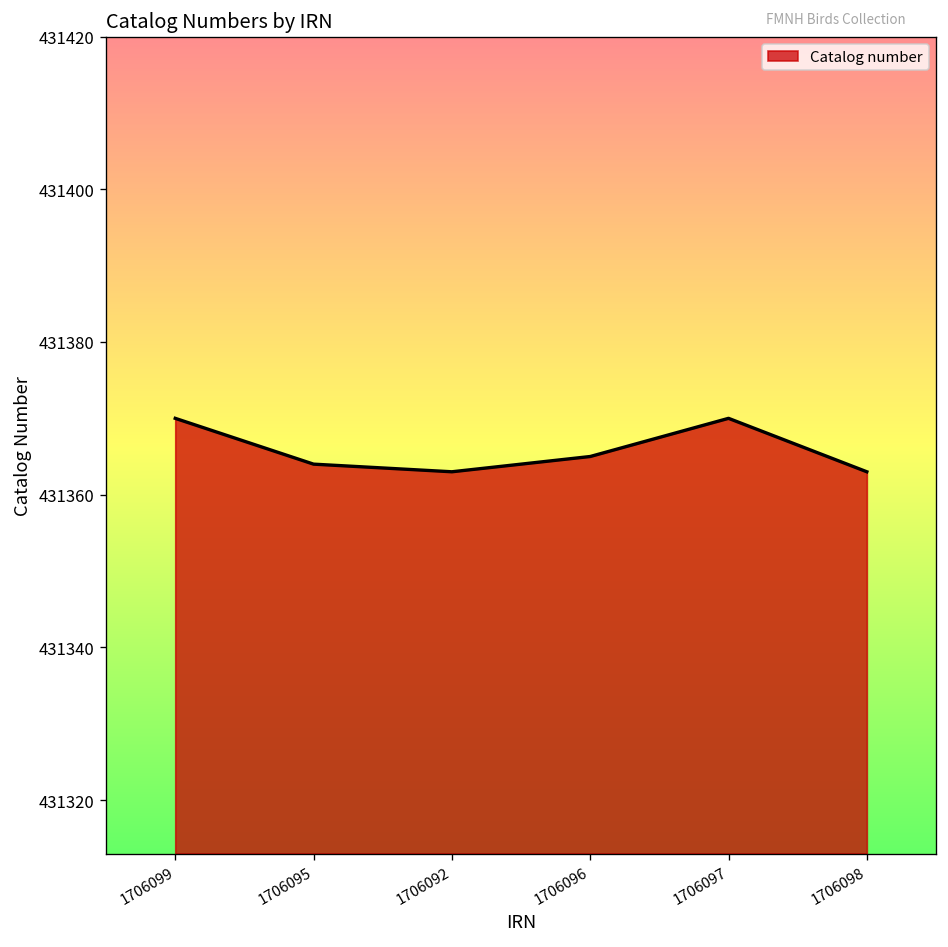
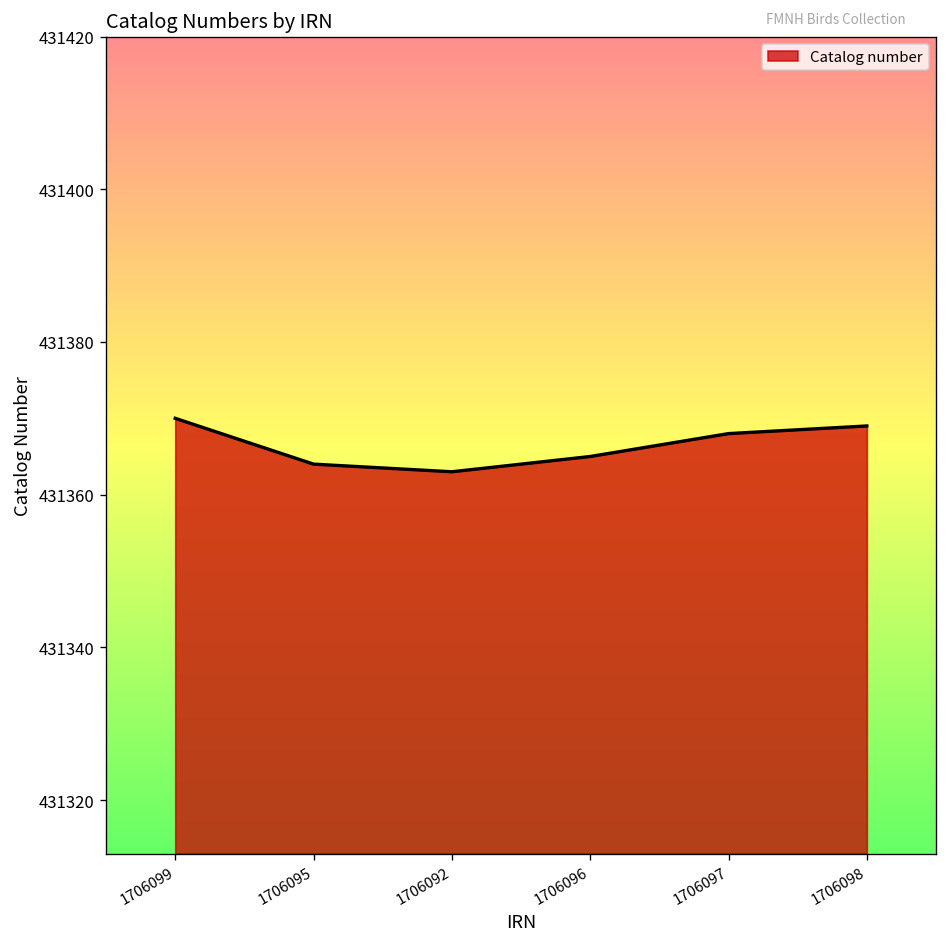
1706097: 431370 -> 431368
1706098: 431363 -> 431369
